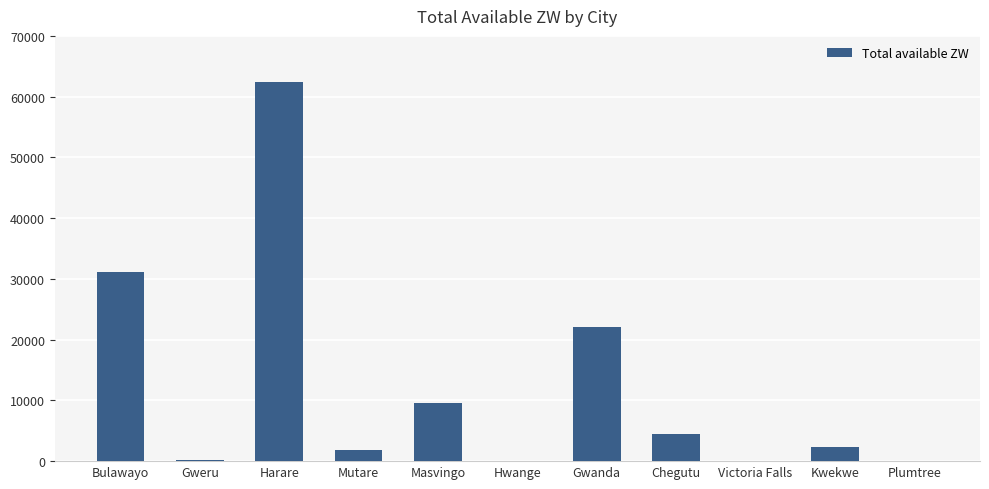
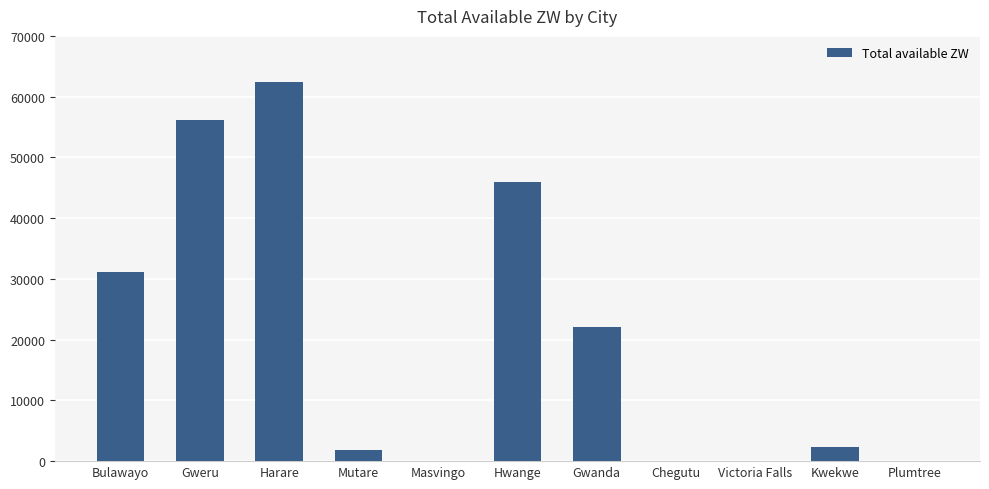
Gweru: 0 -> 56000
Masvingo: 10000 -> 0
Hwange: 0 -> 46000
Chegutu: 4000 -> 0
